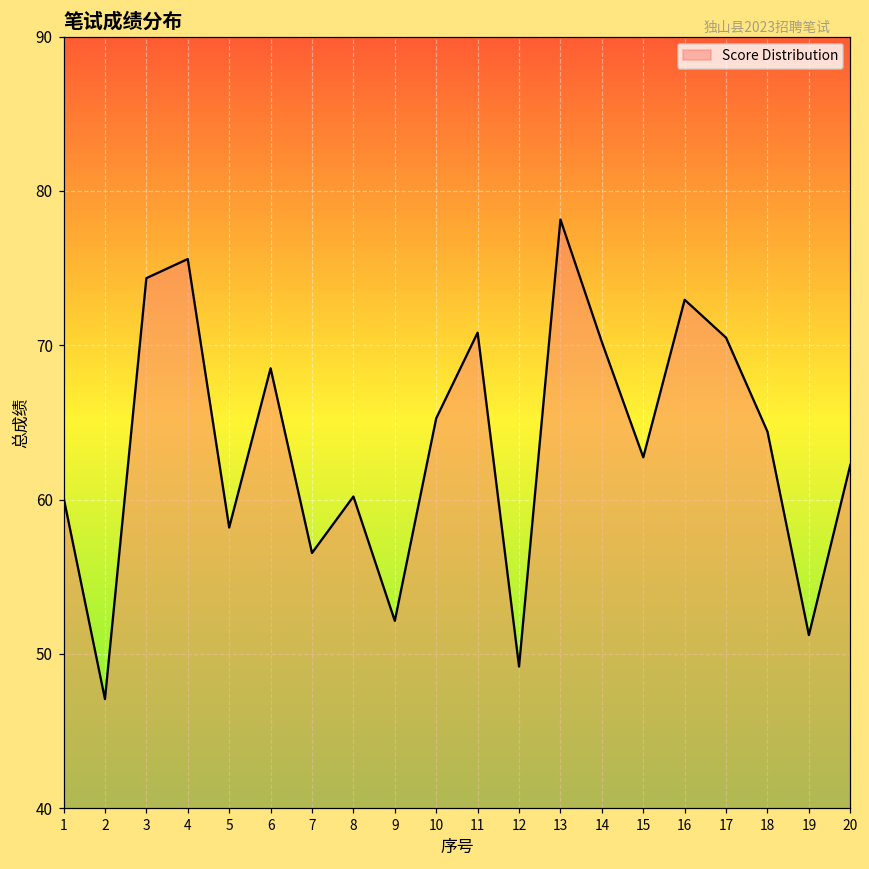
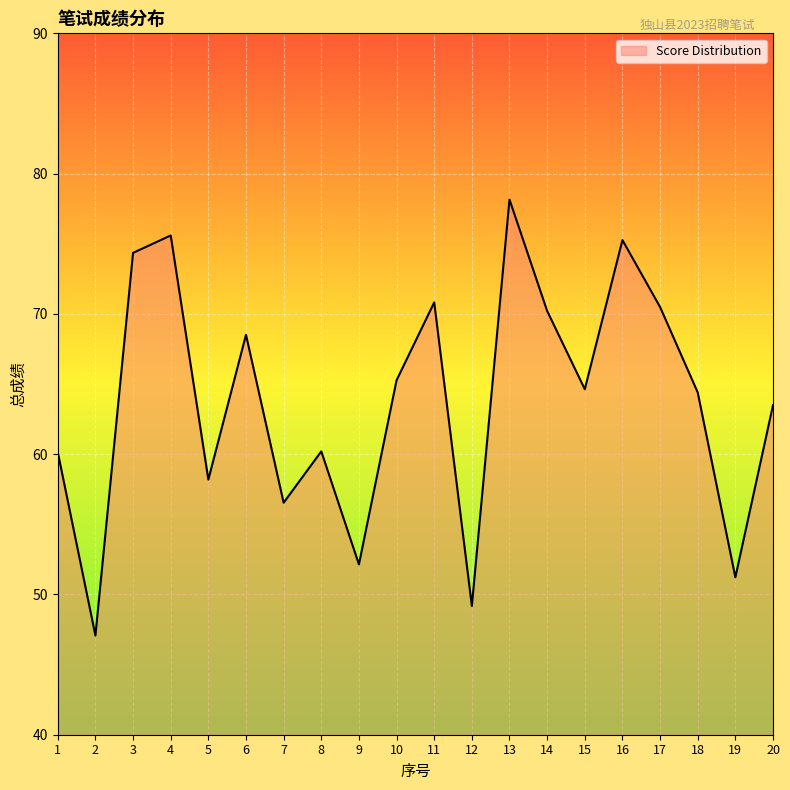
15: 62.7 -> 64.6
16: 73.0 -> 75.3
20: 62.3 -> 63.5
